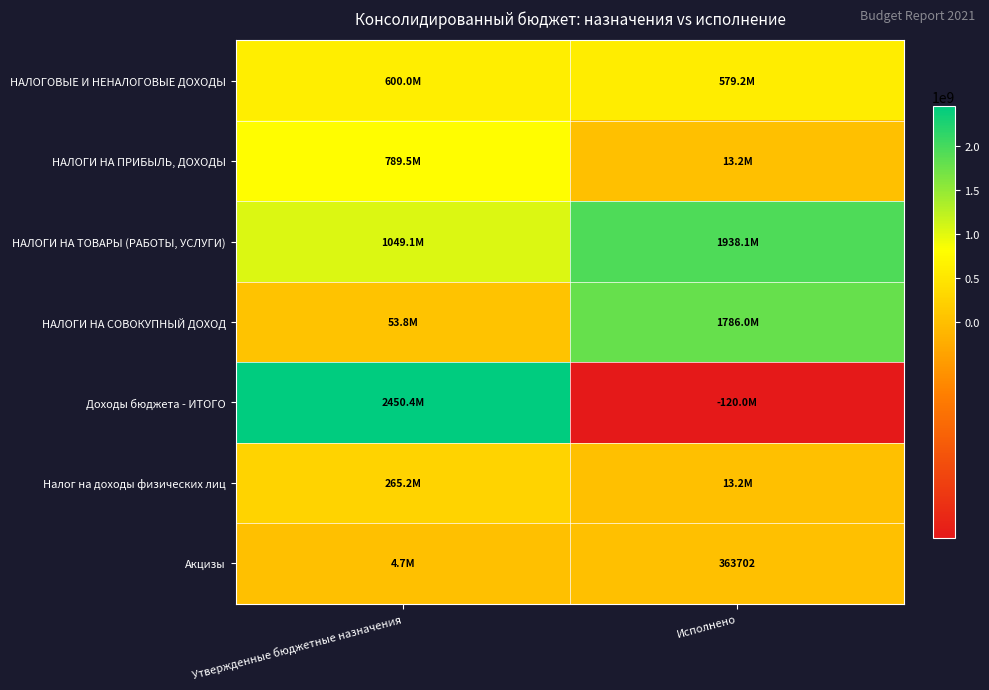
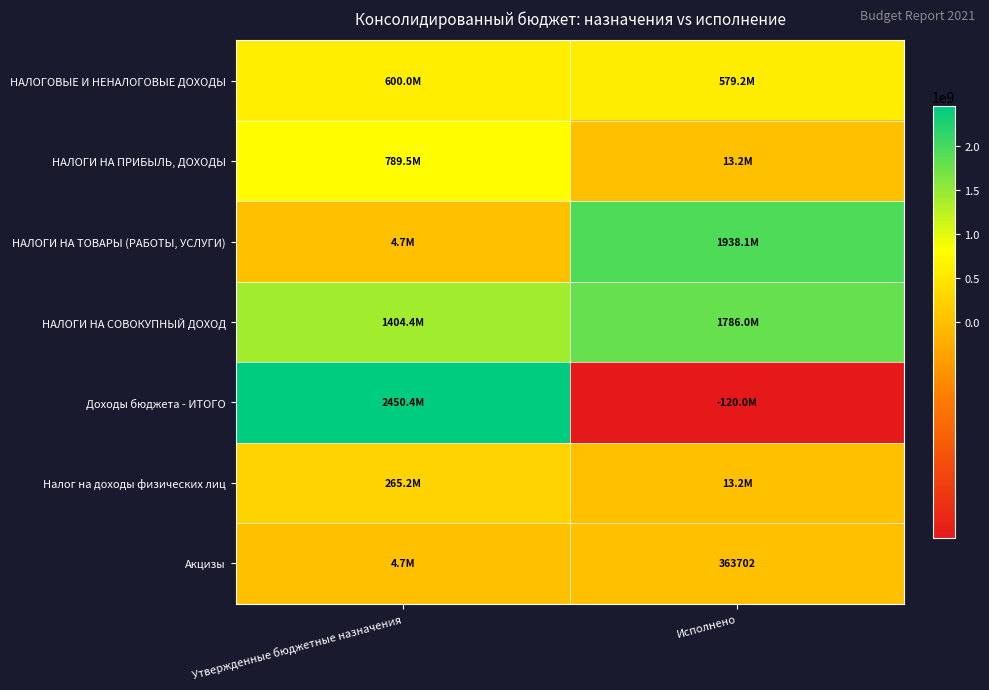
НАЛОГИ НА ТОВАРЫ (РАБОТЫ, УСЛУГИ), Утвержденные бюджетные назначения: 1049.1M -> 4.7M
НАЛОГИ НА СОВОКУПНЫЙ ДОХОД, Утвержденные бюджетные назначения: 53.8M -> 1404.4M
